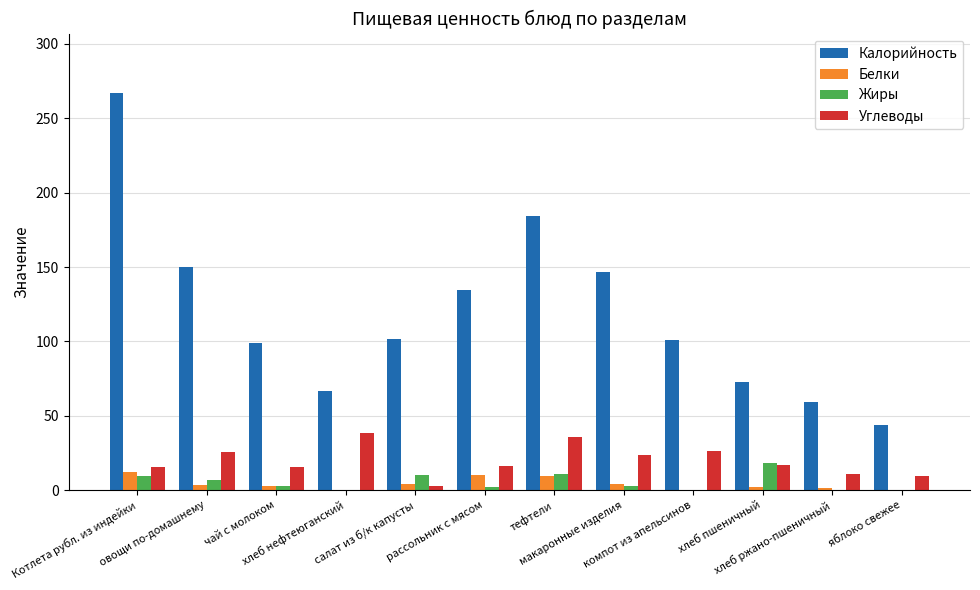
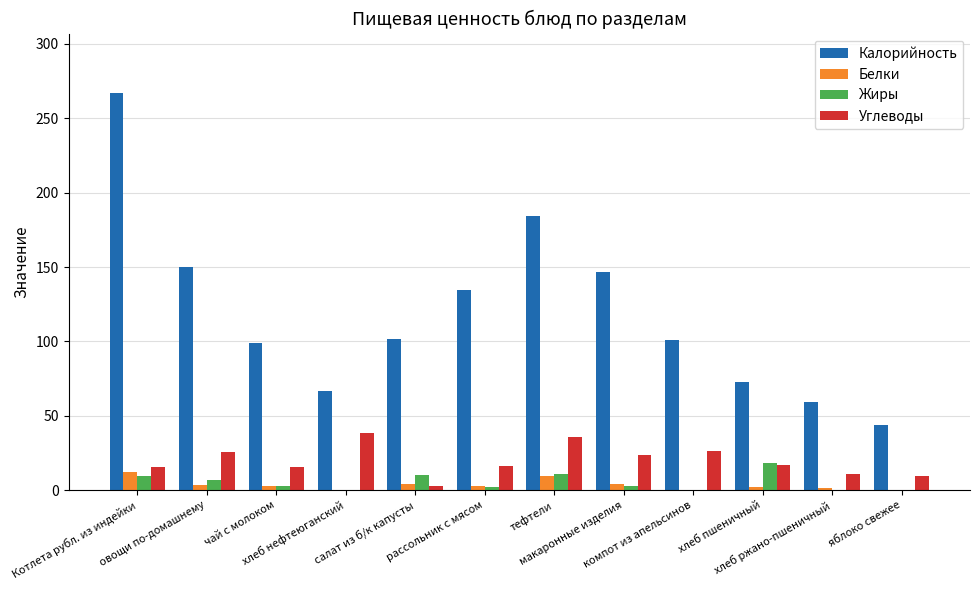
Белки, рассольник с мясом: 11 -> 3
